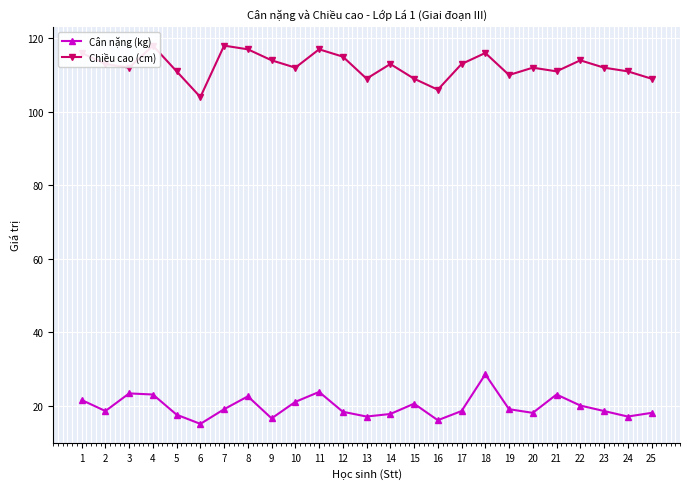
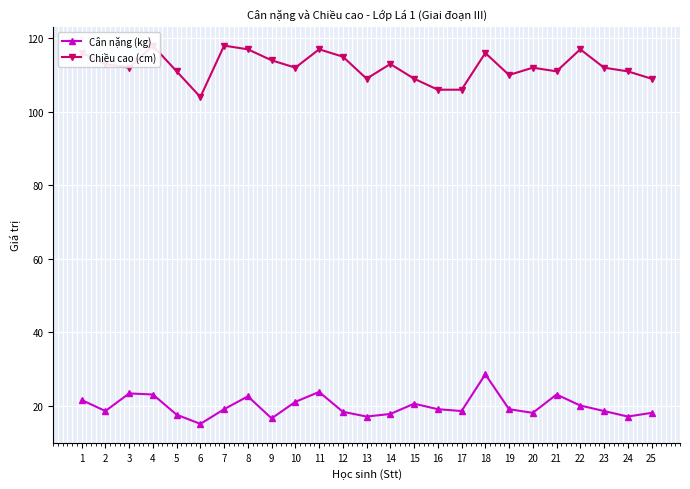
Cân nặng (kg), 16: 16 -> 19
Chiều cao (cm), 17: 113 -> 106
Chiều cao (cm), 22: 114 -> 117
